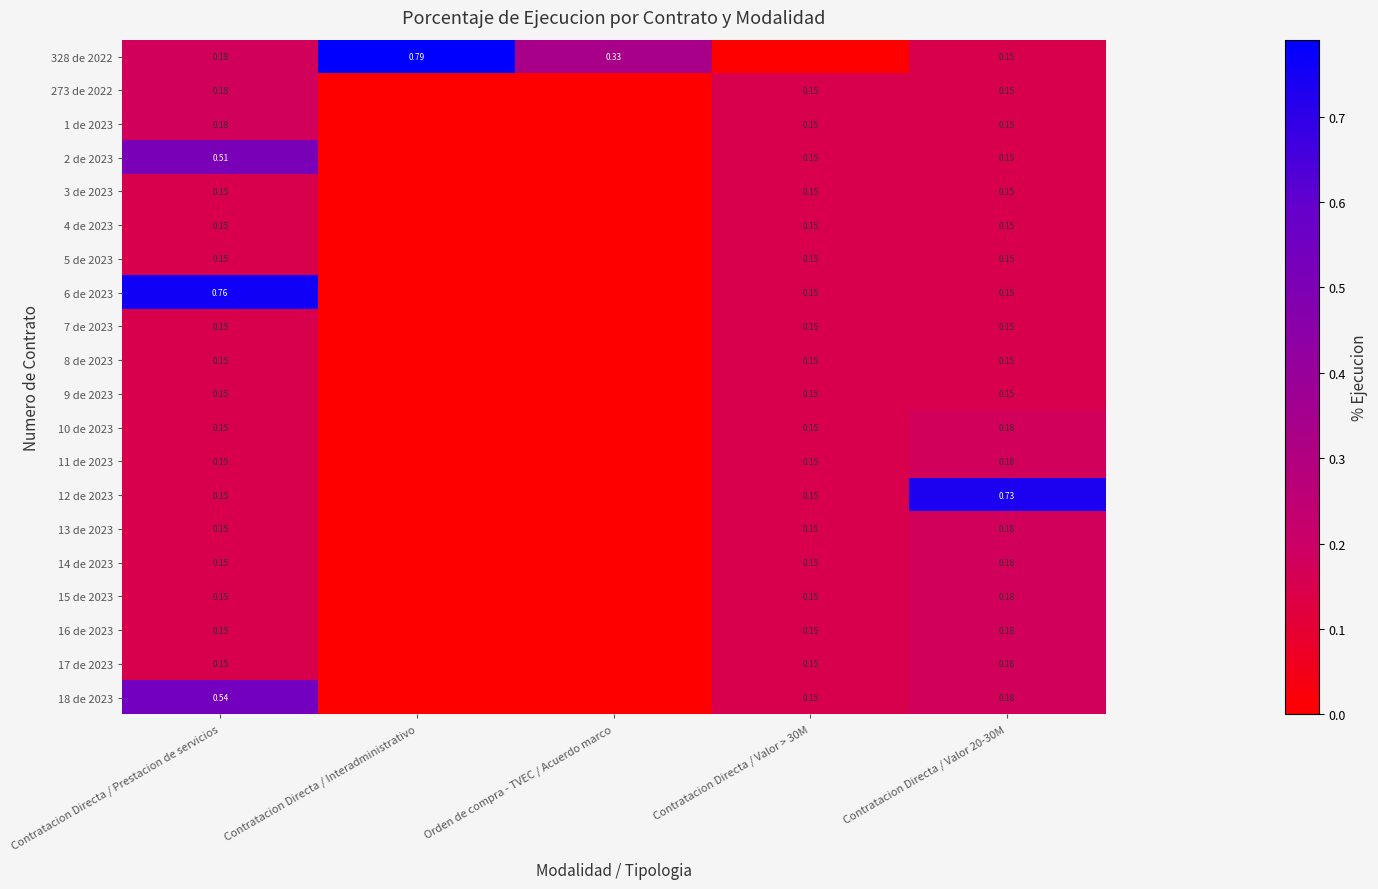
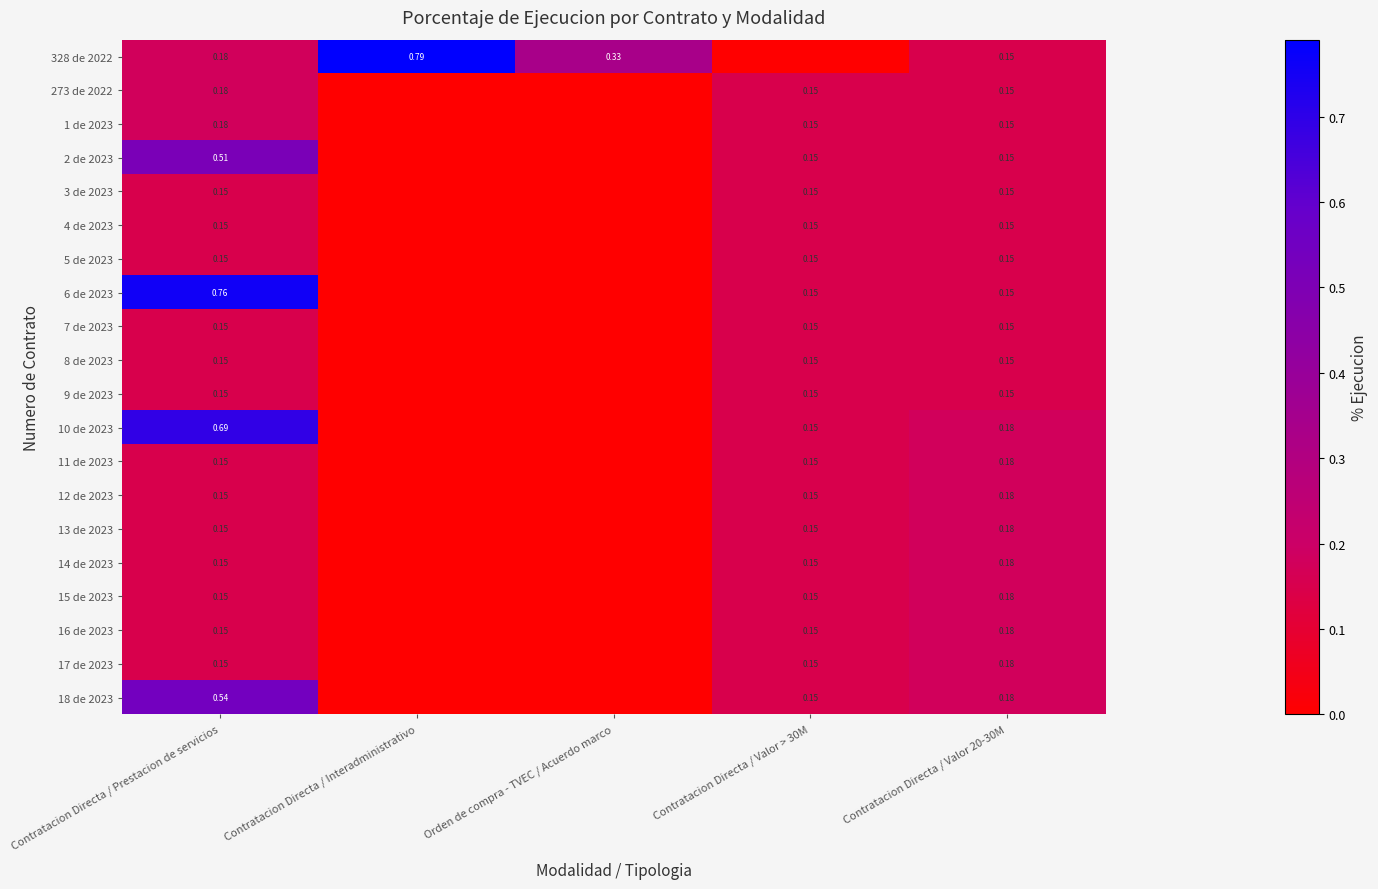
10 de 2023, Contratacion Directa / Prestacion de servicios: 0.15 -> 0.69
12 de 2023, Contratacion Directa / Valor 20-30M: 0.73 -> 0.18
